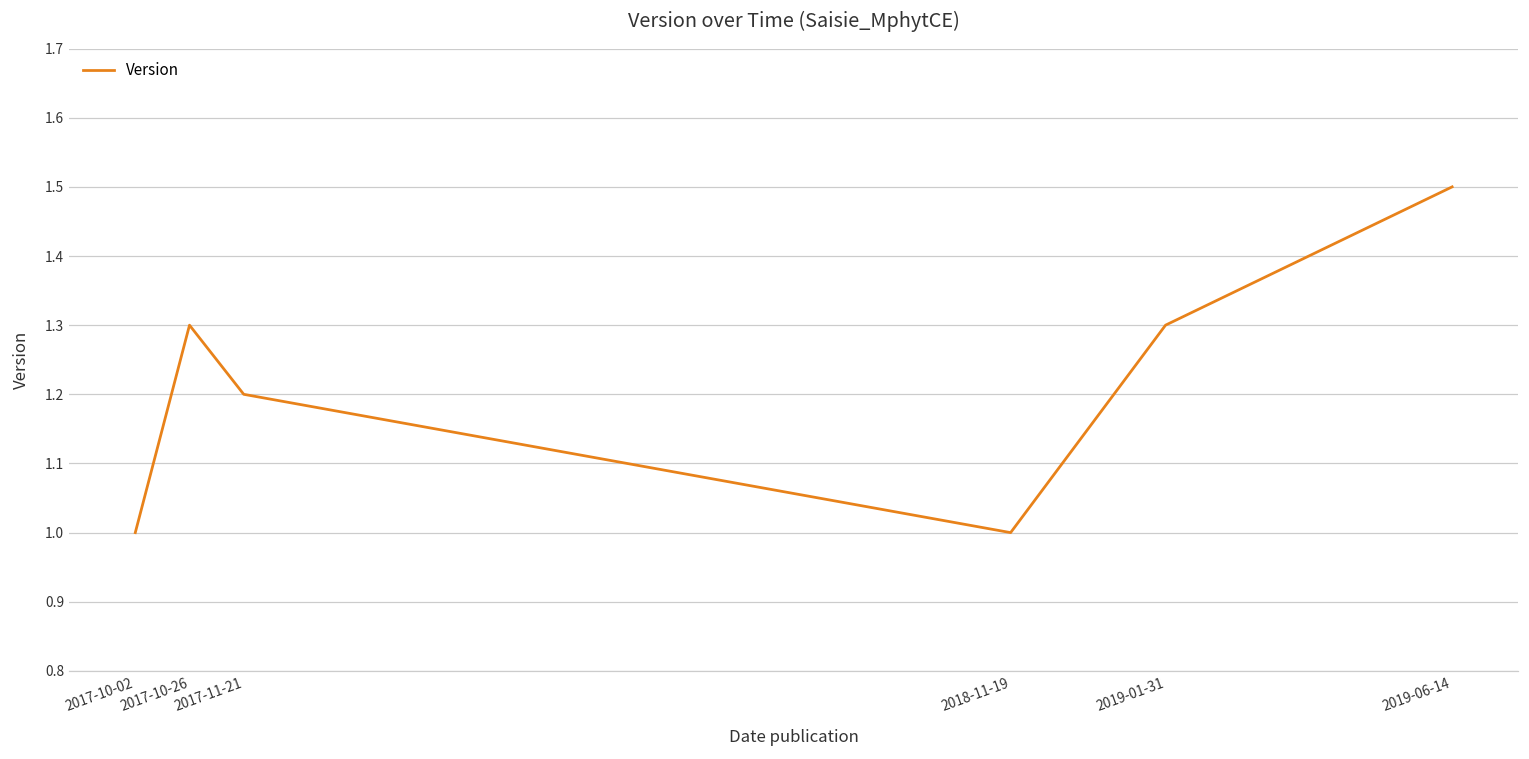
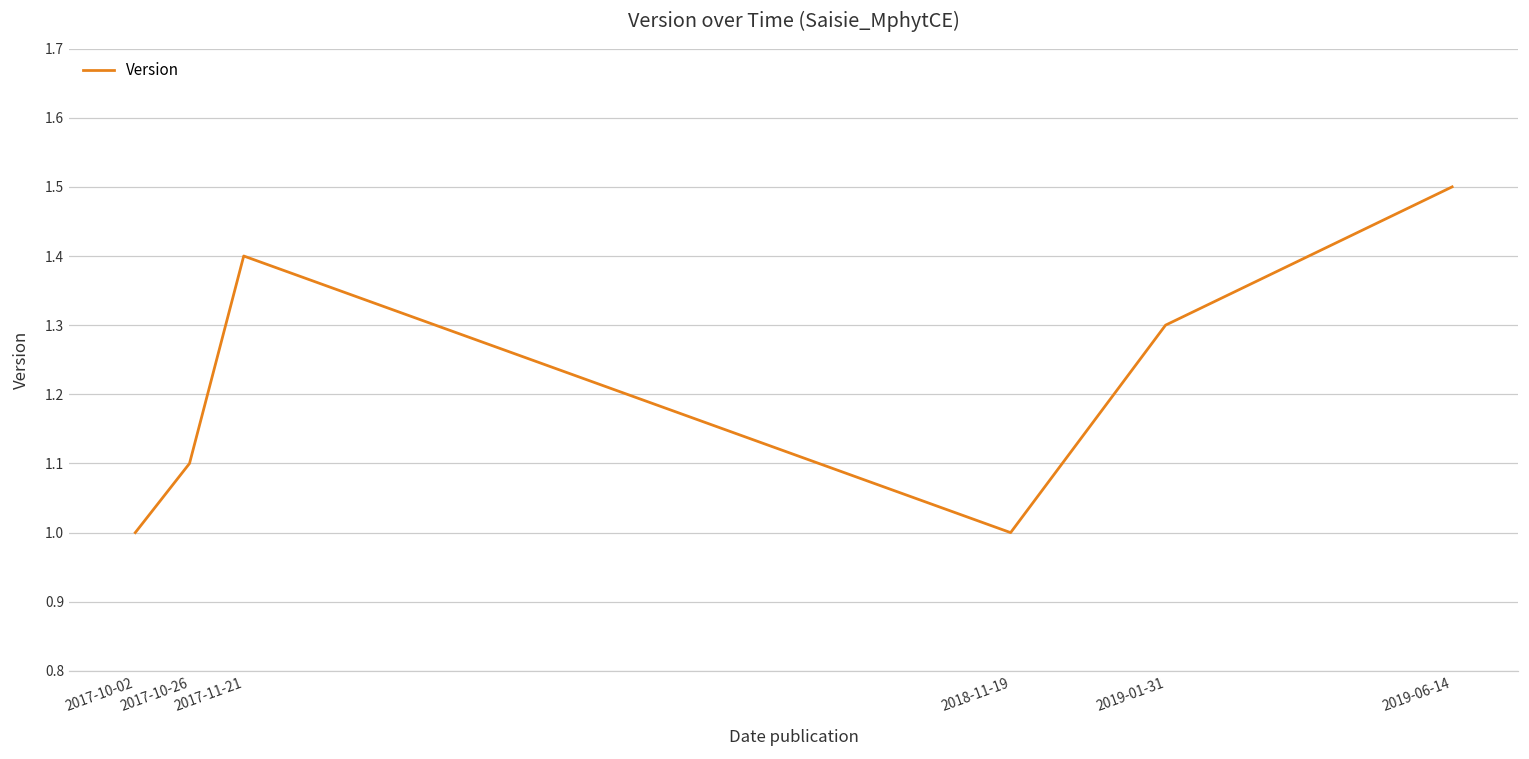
2017-10-26: 1.3 -> 1.1
2017-11-21: 1.2 -> 1.4
